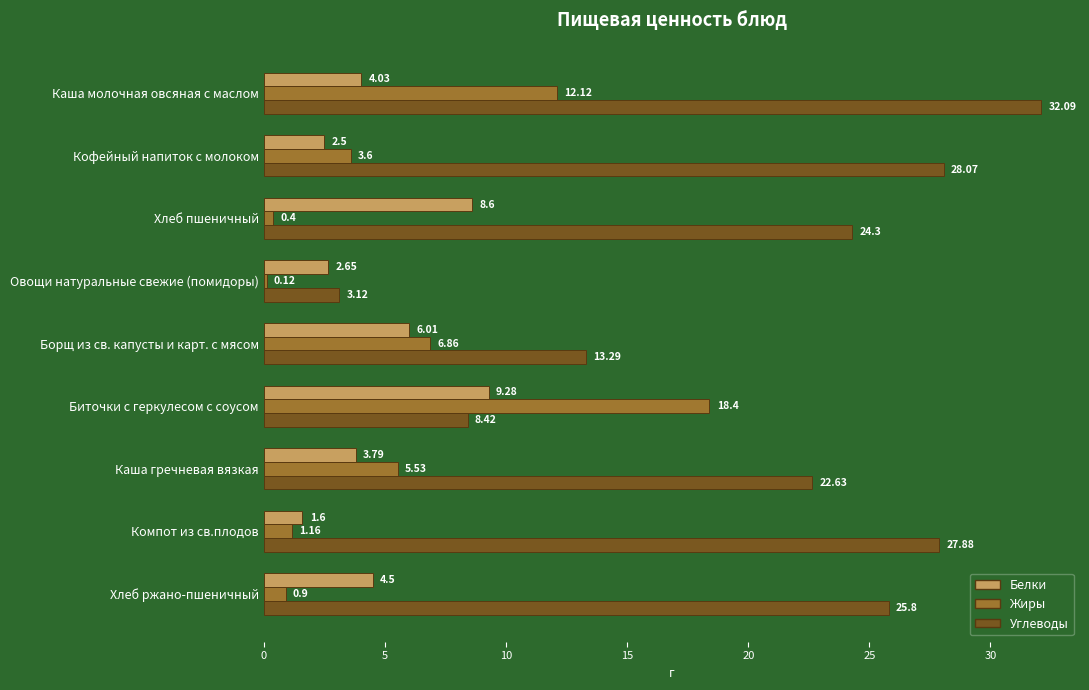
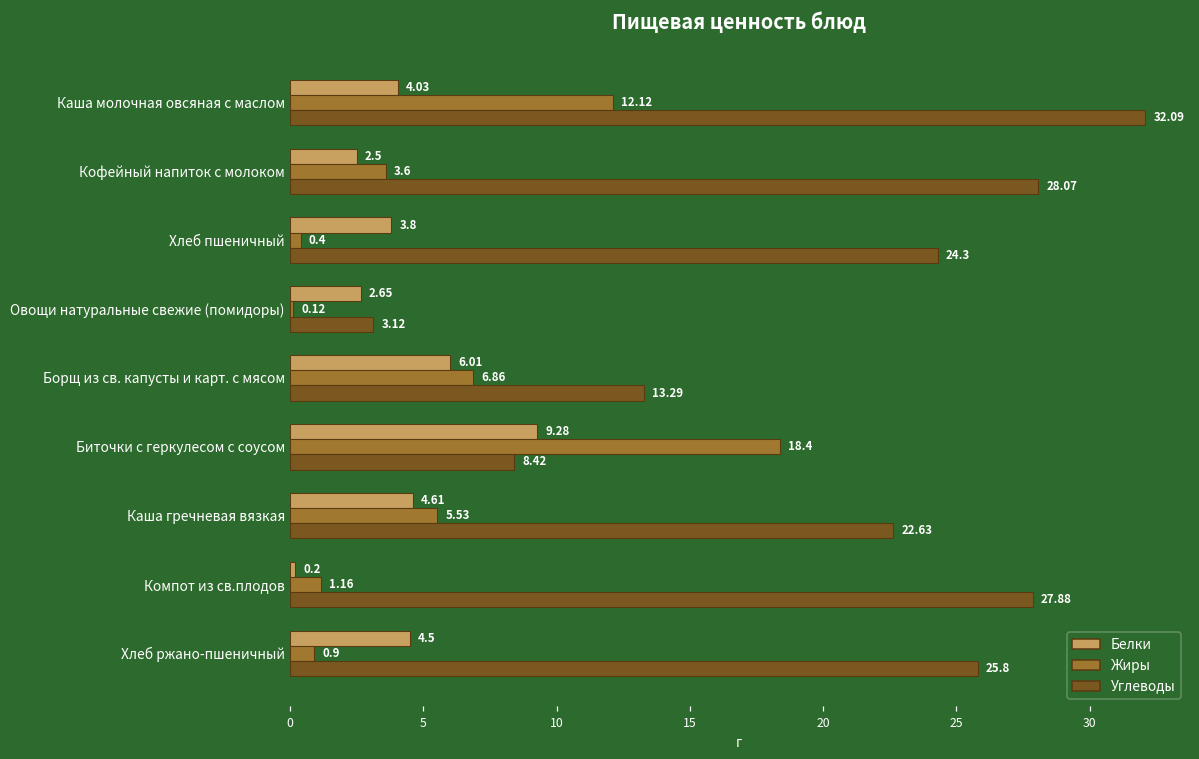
Белки, Хлеб пшеничный: 8.6 -> 3.8
Белки, Каша гречневая вязкая: 3.79 -> 4.61
Белки, Компот из св.плодов: 1.6 -> 0.2
